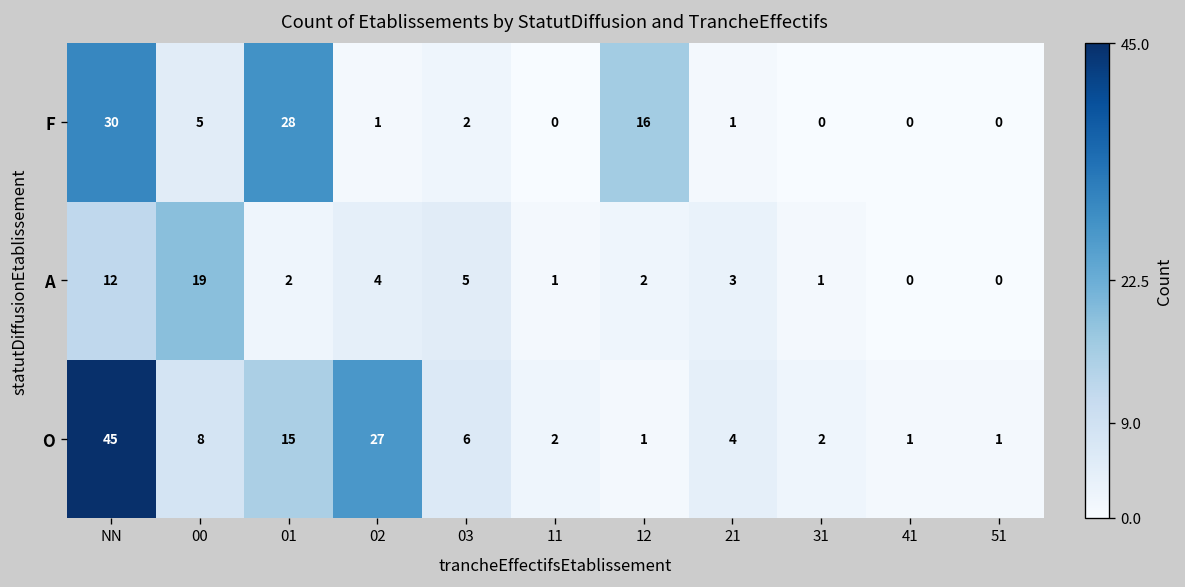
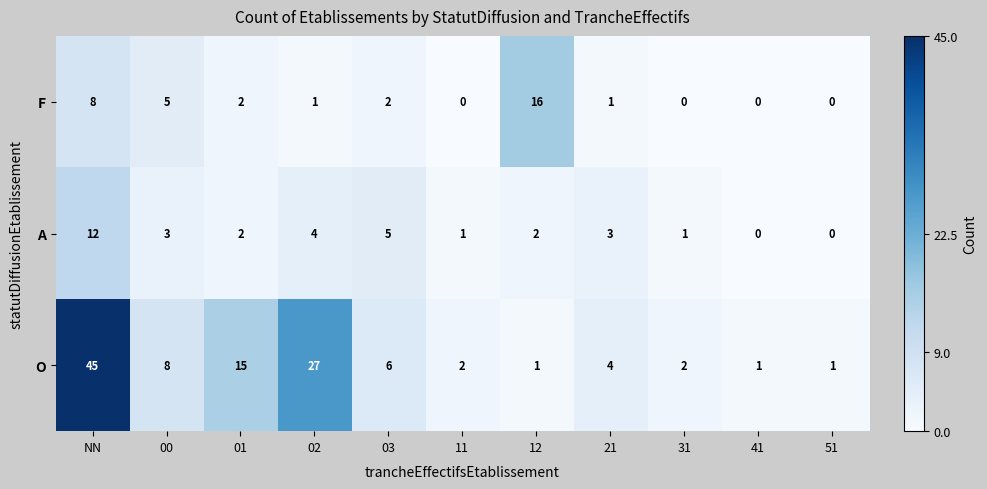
F, NN: 30 -> 8
F, 01: 28 -> 2
A, 00: 19 -> 3
